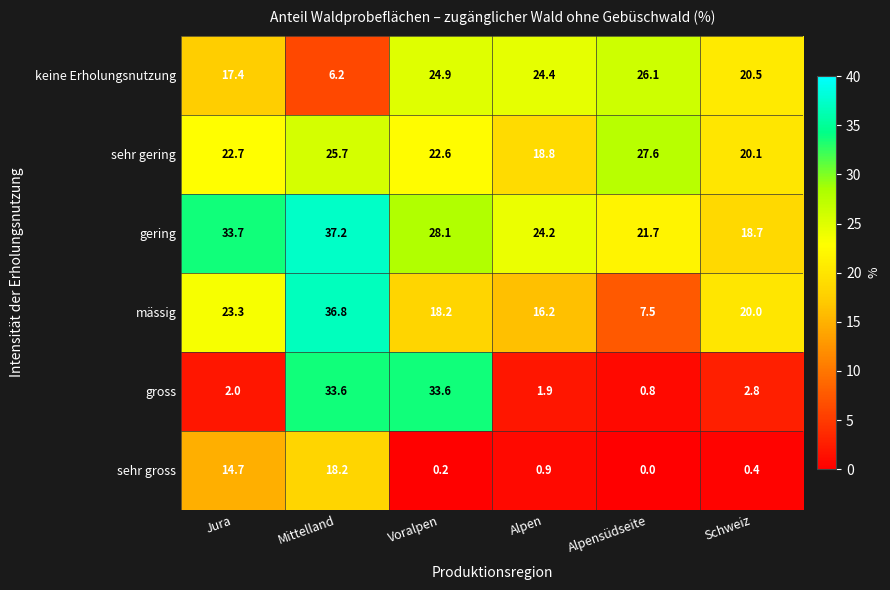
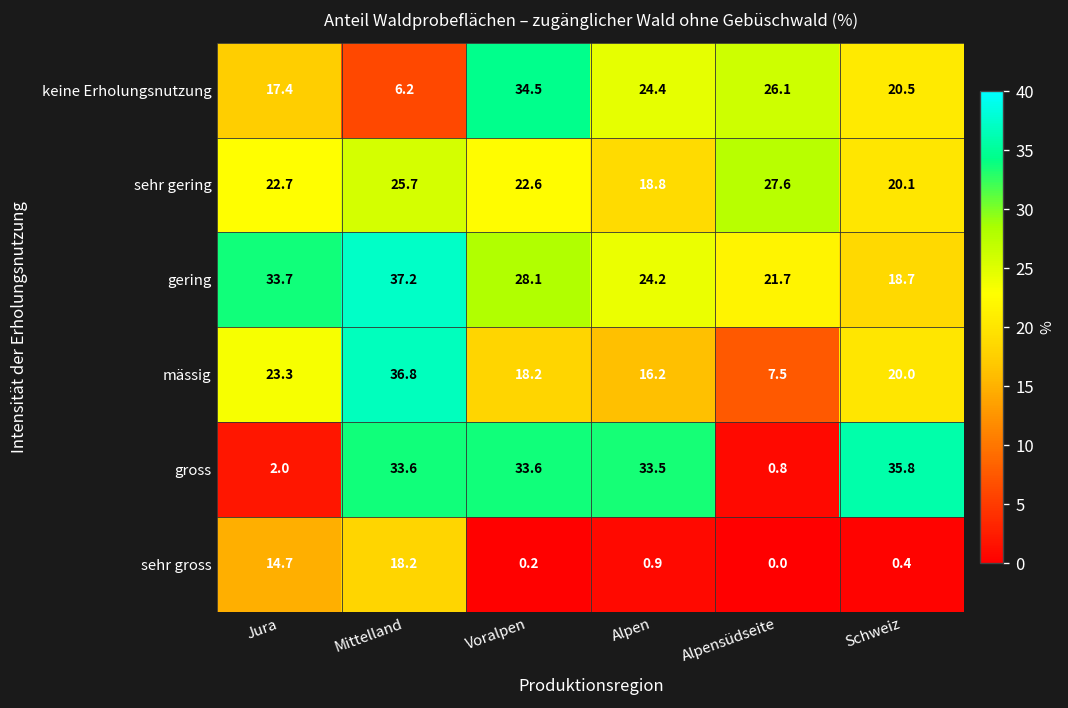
keine Erholungsnutzung, Voralpen: 24.9 -> 34.5
gross, Alpen: 1.9 -> 33.5
gross, Schweiz: 2.8 -> 35.8
